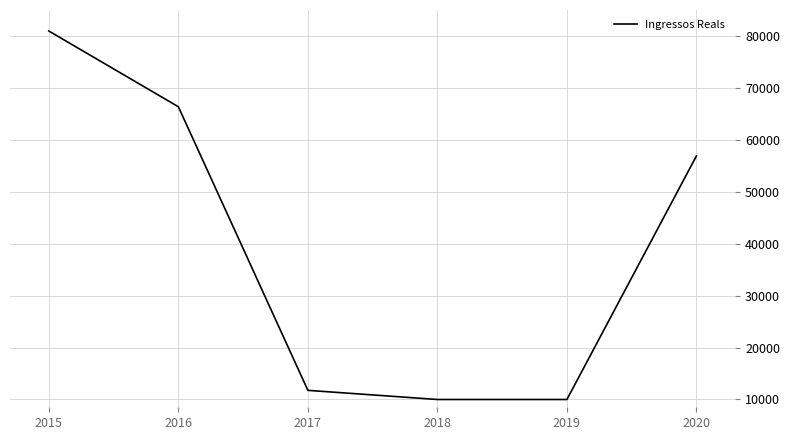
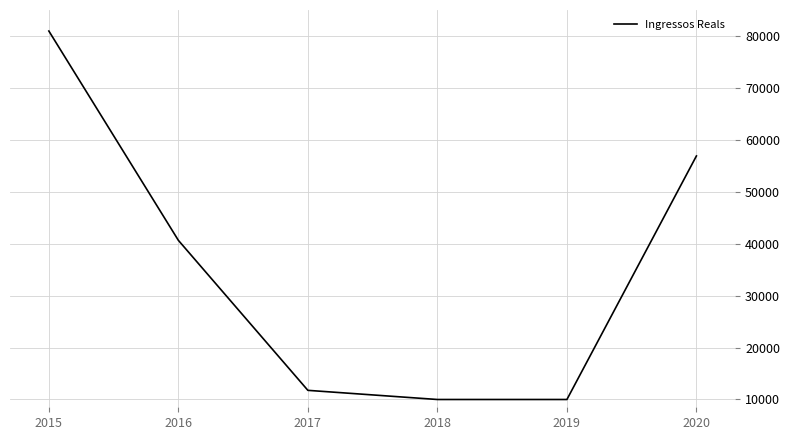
2016: 66000 -> 41000
